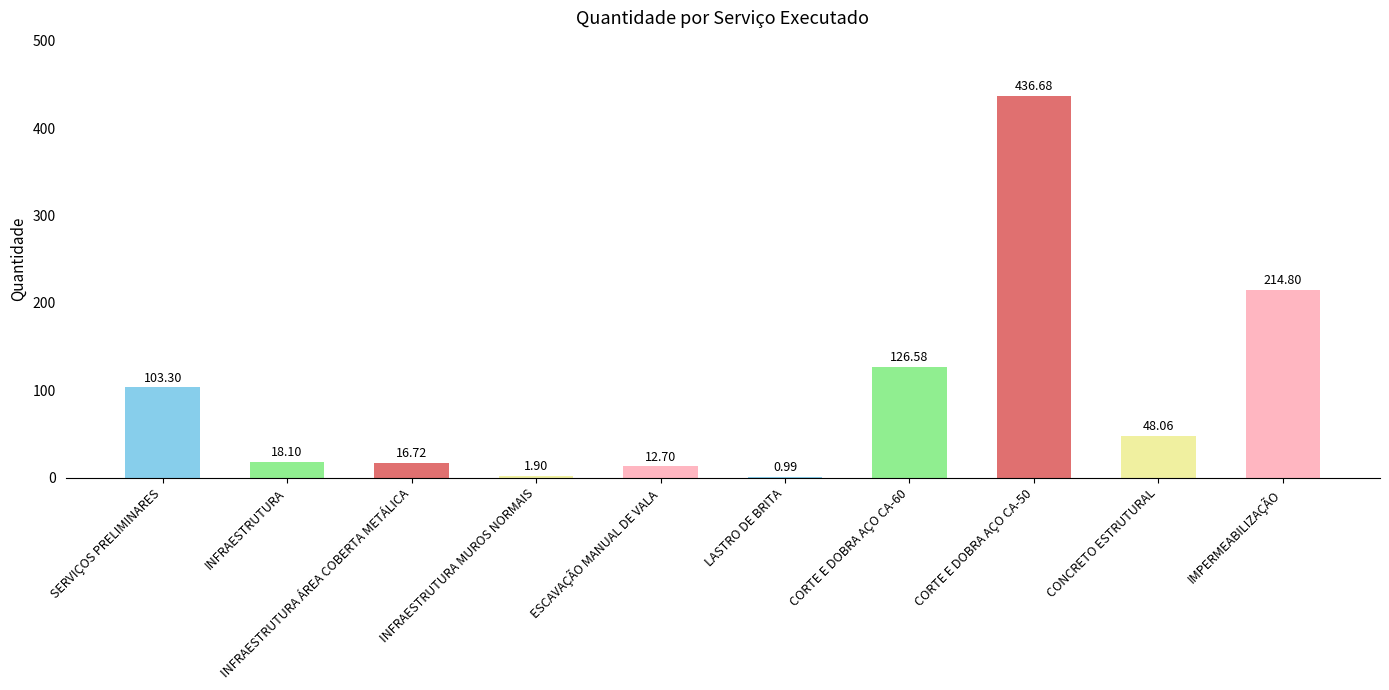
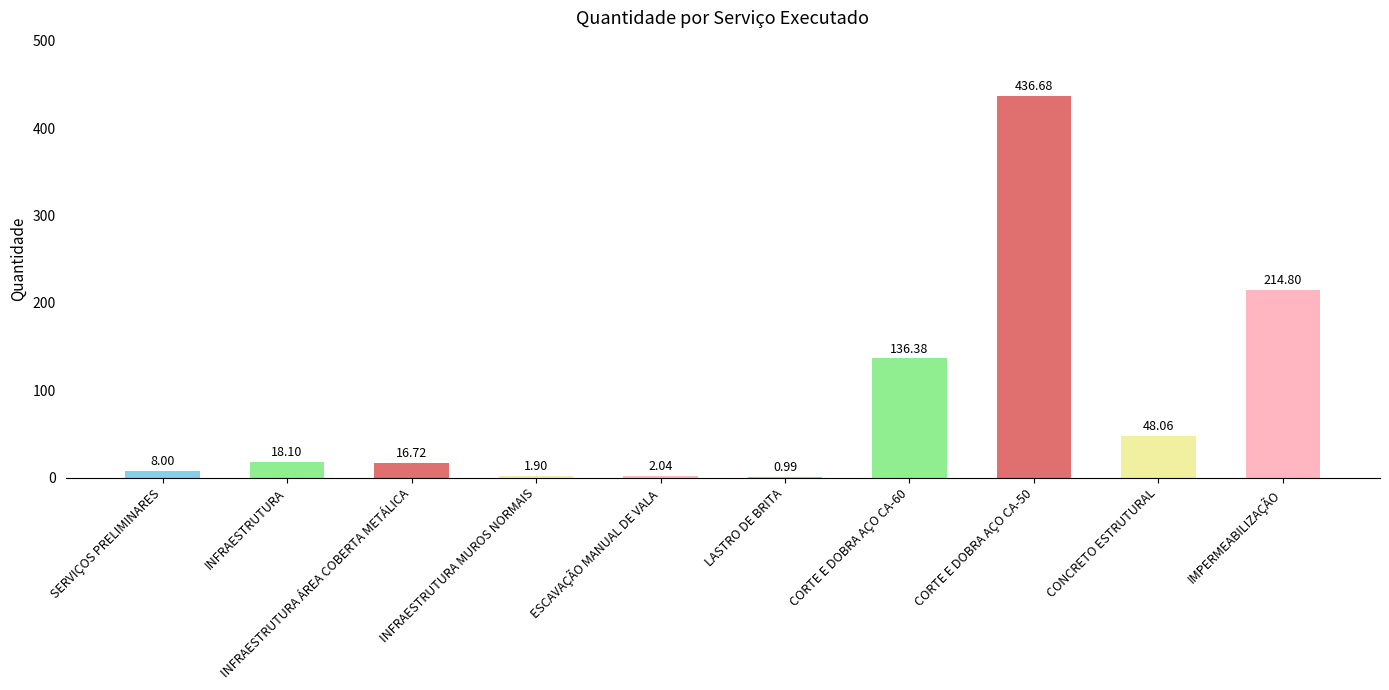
SERVIÇOS PRELIMINARES: 103.30 -> 8.00
ESCAVAÇÃO MANUAL DE VALA: 12.70 -> 2.04
CORTE E DOBRA AÇO CA-60: 126.58 -> 136.38
